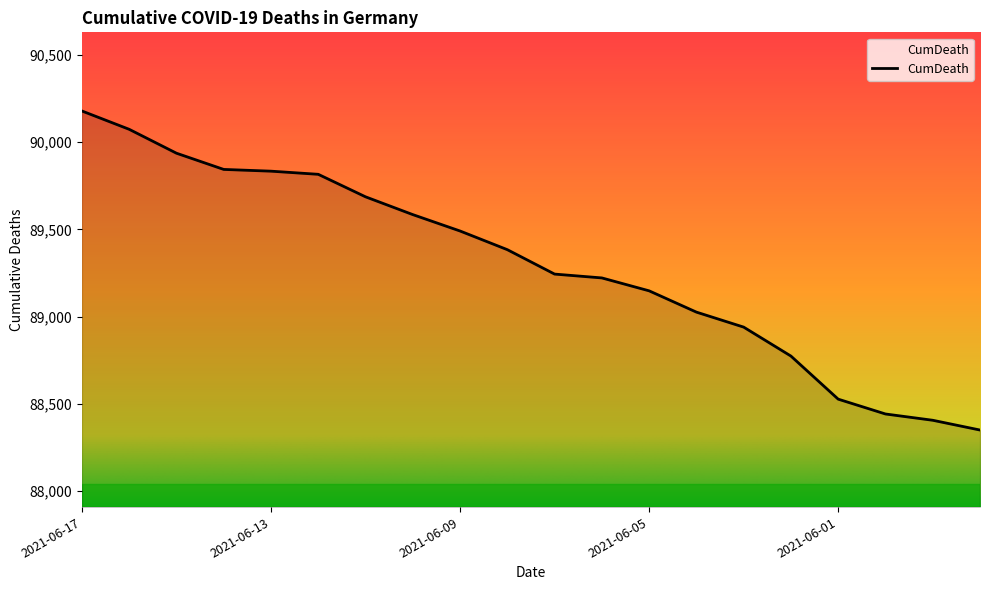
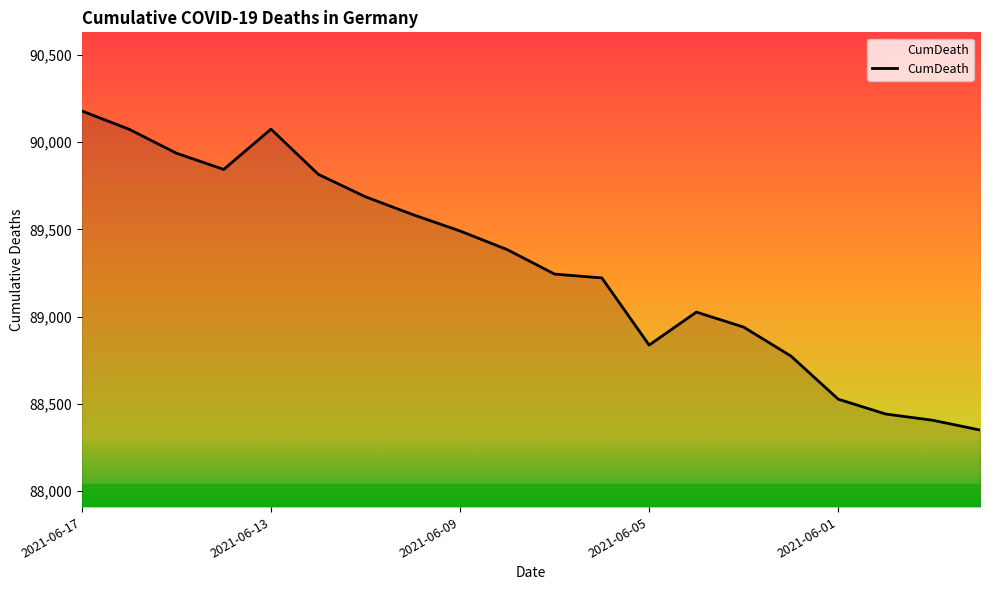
2021-06-13: 89,830 -> 90,080
2021-06-05: 89,150 -> 88,840
